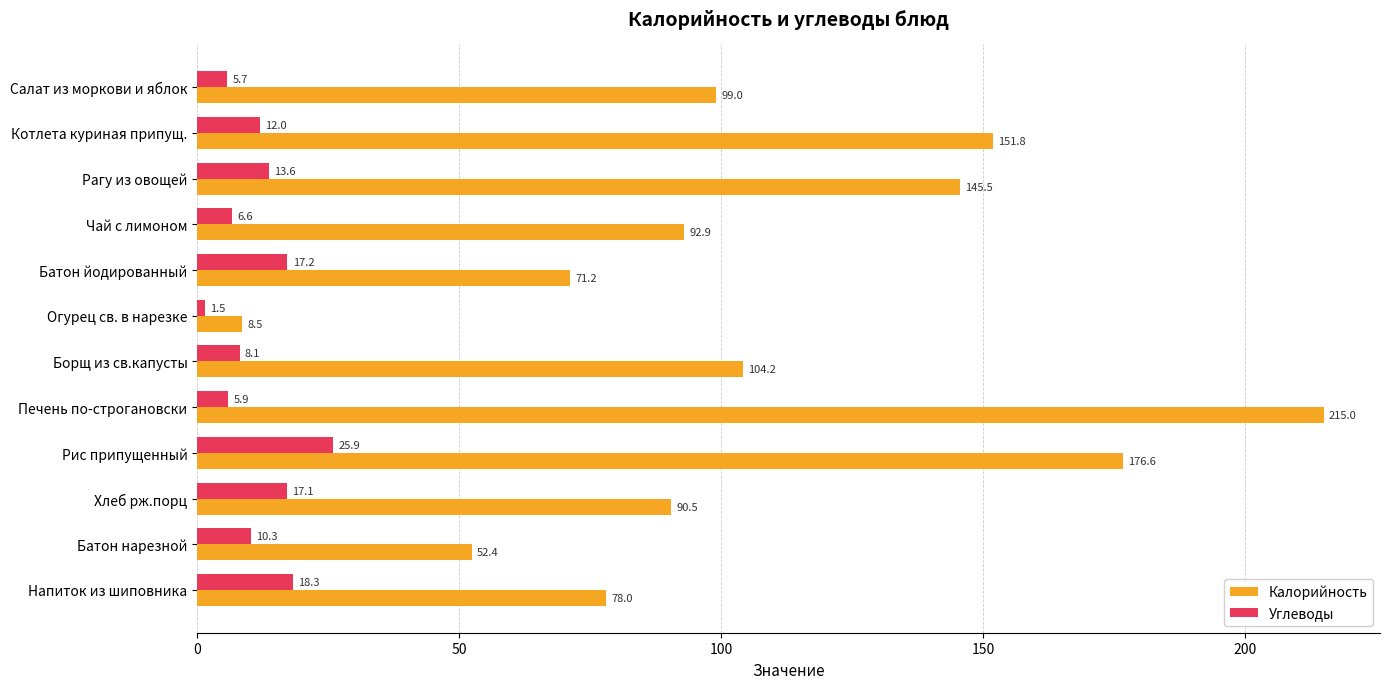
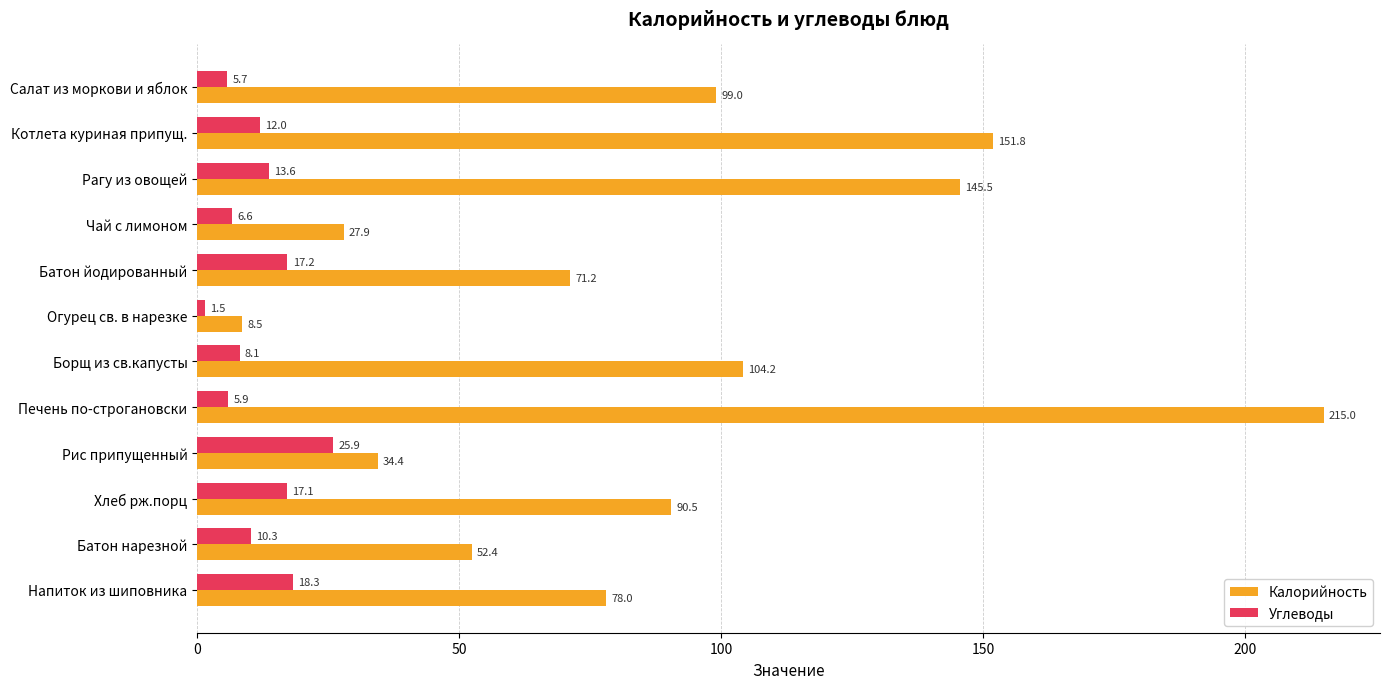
Калорийность, Чай с лимоном: 92.9 -> 27.9
Калорийность, Рис припущенный: 176.6 -> 34.4
